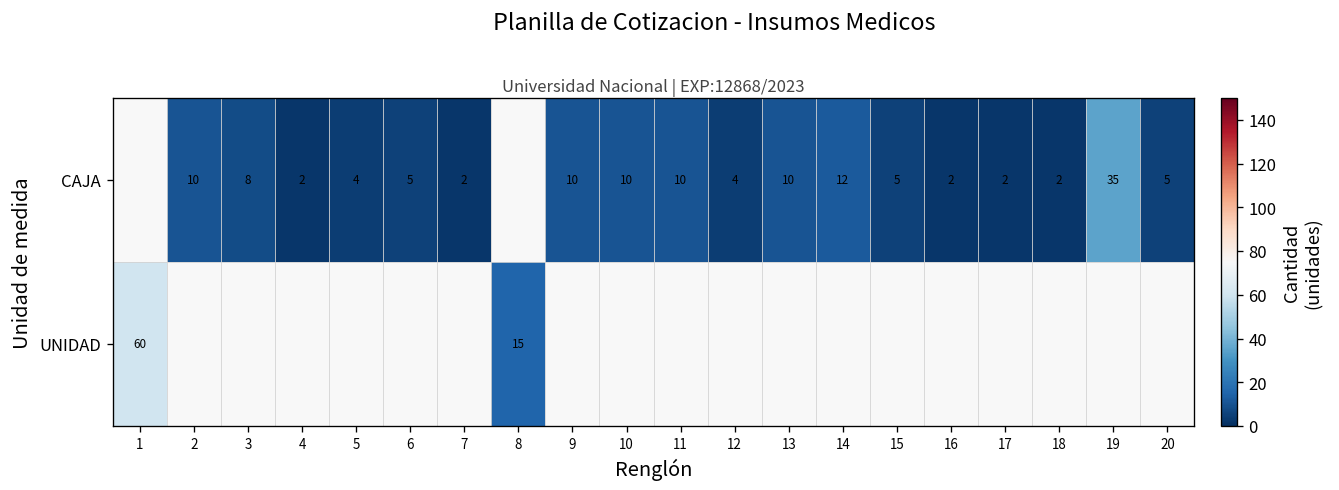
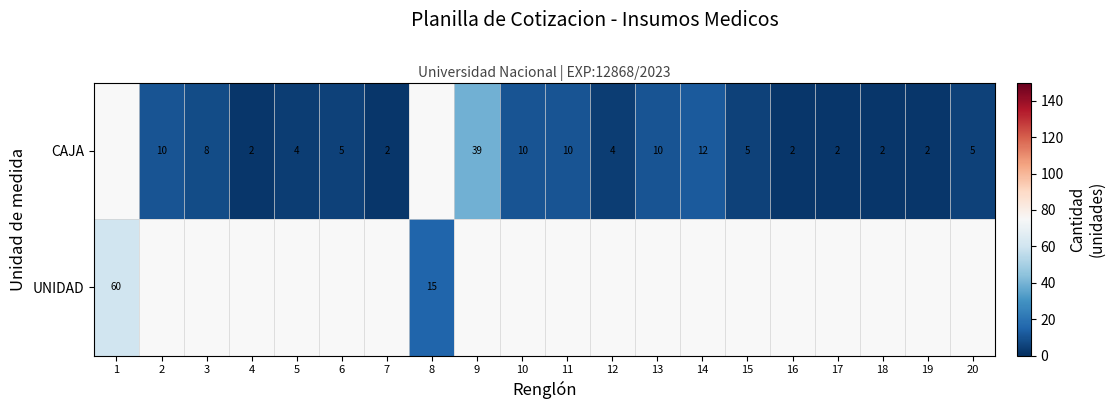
CAJA, 9: 10 -> 39
CAJA, 19: 35 -> 2
